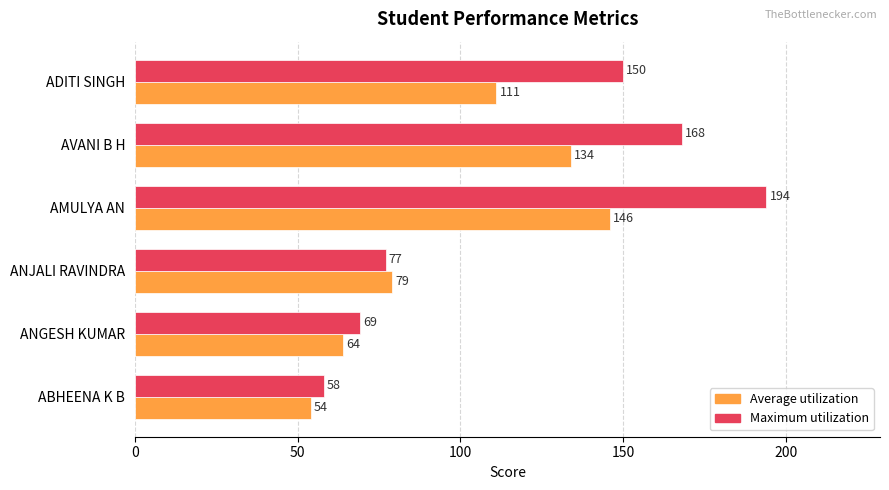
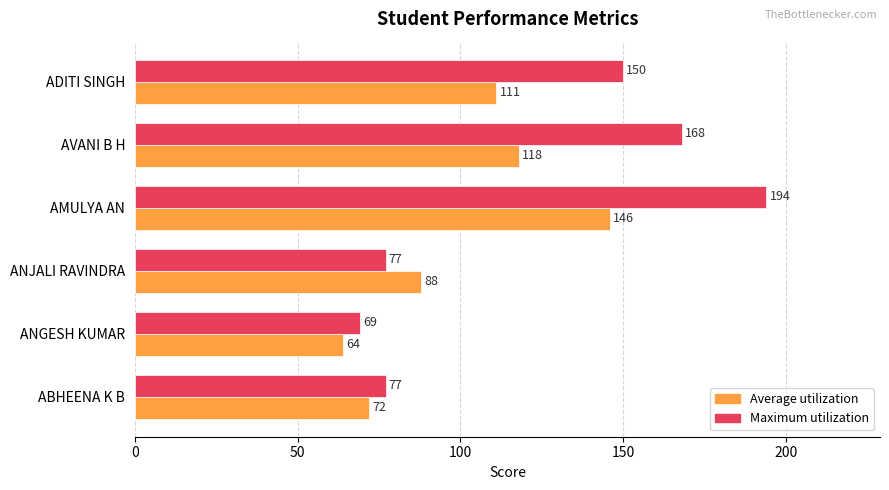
Average utilization, AVANI B H: 134 -> 118
Average utilization, ANJALI RAVINDRA: 79 -> 88
Maximum utilization, ABHEENA K B: 58 -> 77
Average utilization, ABHEENA K B: 54 -> 72
